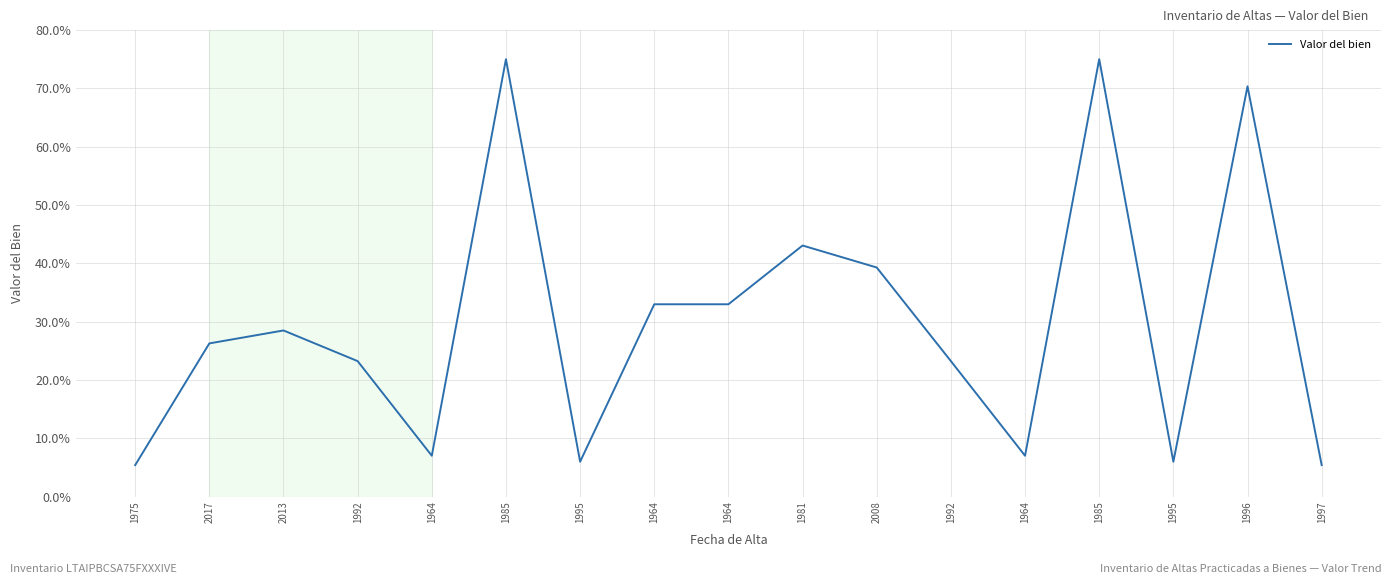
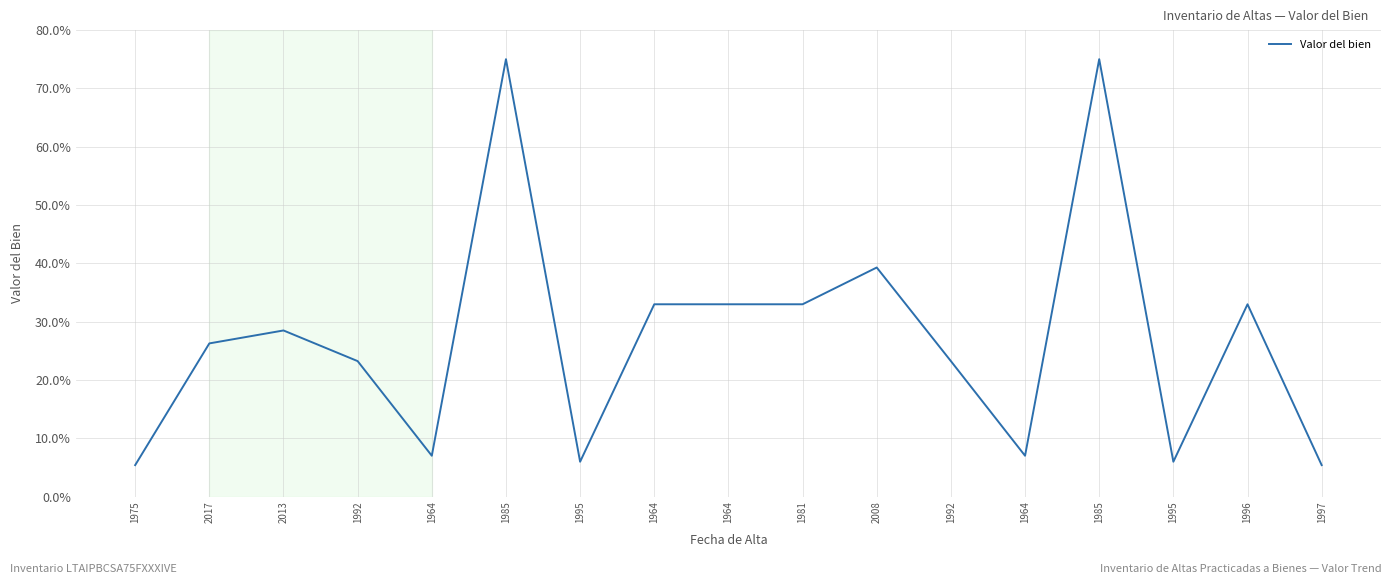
1981: 43% -> 33%
1996: 70% -> 33%
